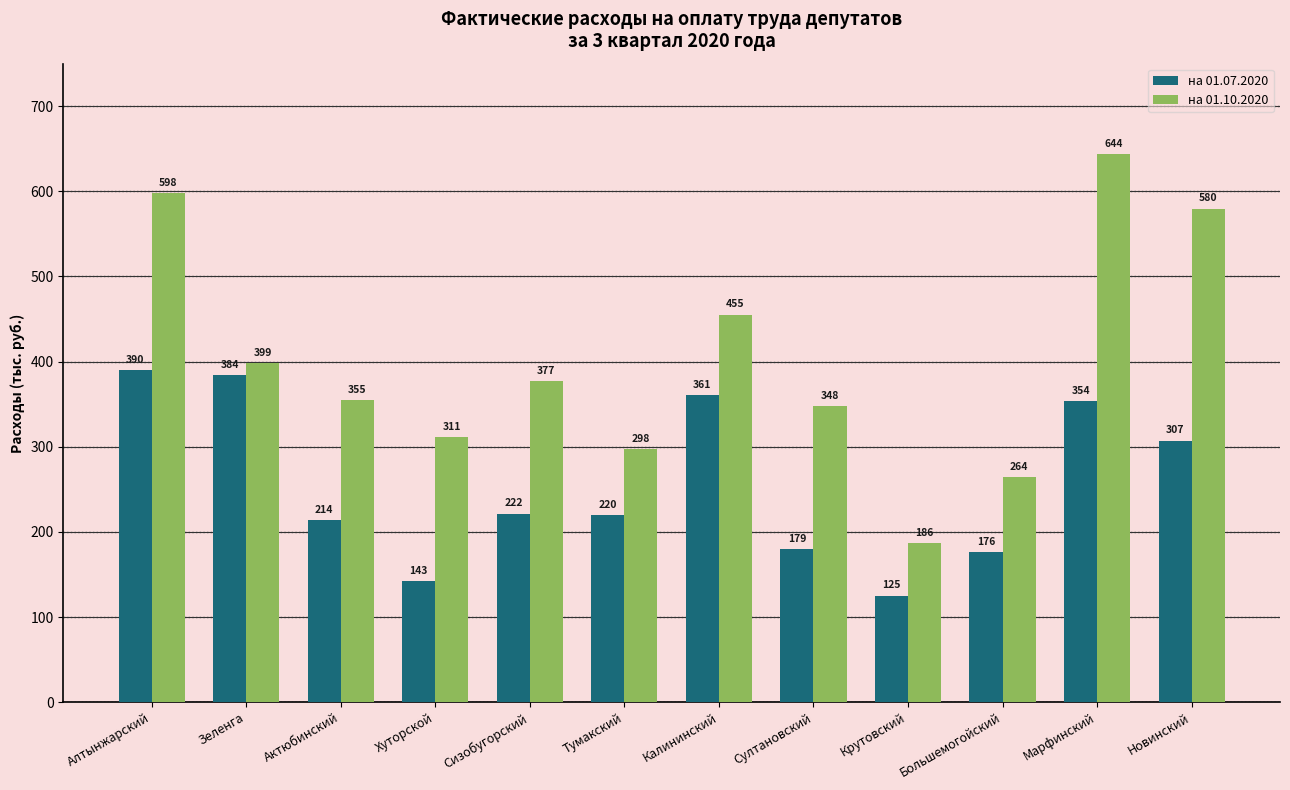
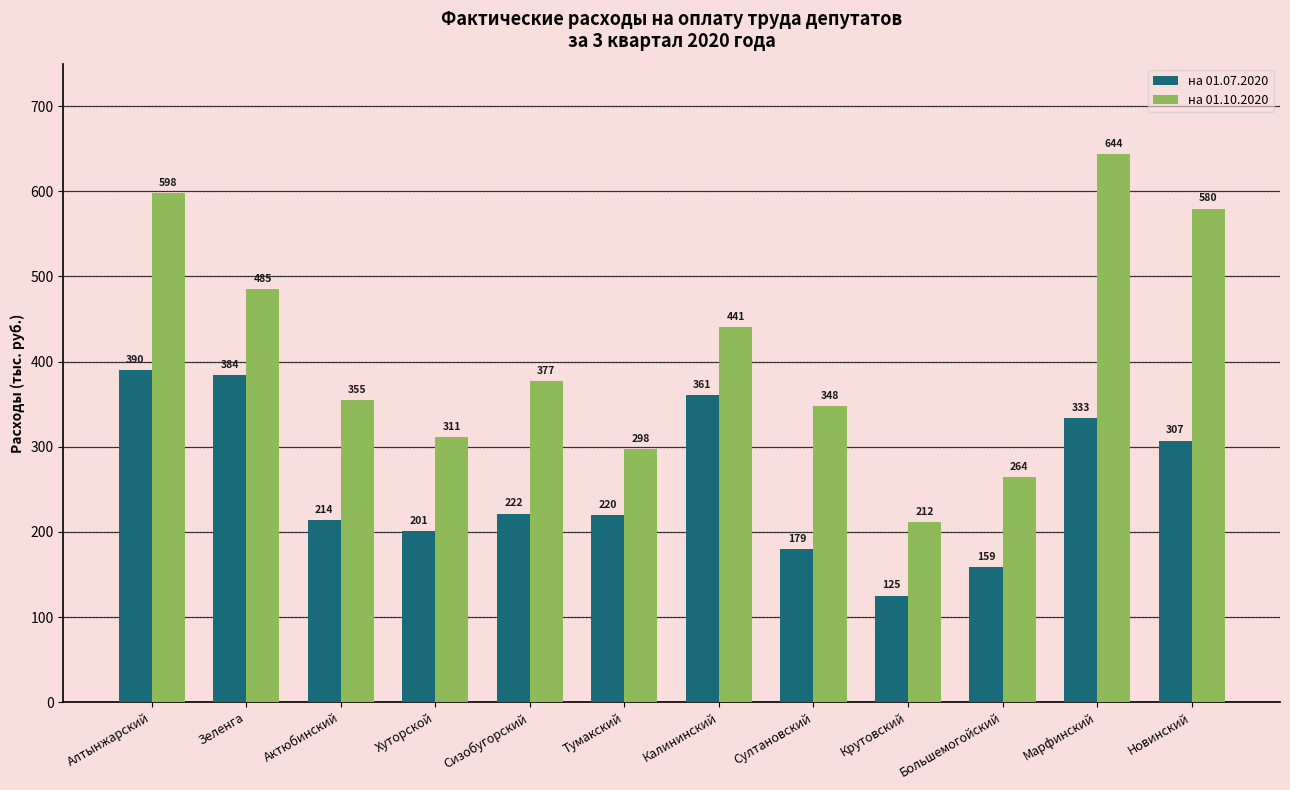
на 01.10.2020, Зеленга: 399 -> 485
на 01.07.2020, Хуторской: 143 -> 201
на 01.10.2020, Калининский: 455 -> 441
на 01.10.2020, Крутовский: 186 -> 212
на 01.07.2020, Большемогойский: 176 -> 159
на 01.07.2020, Марфинский: 354 -> 333
